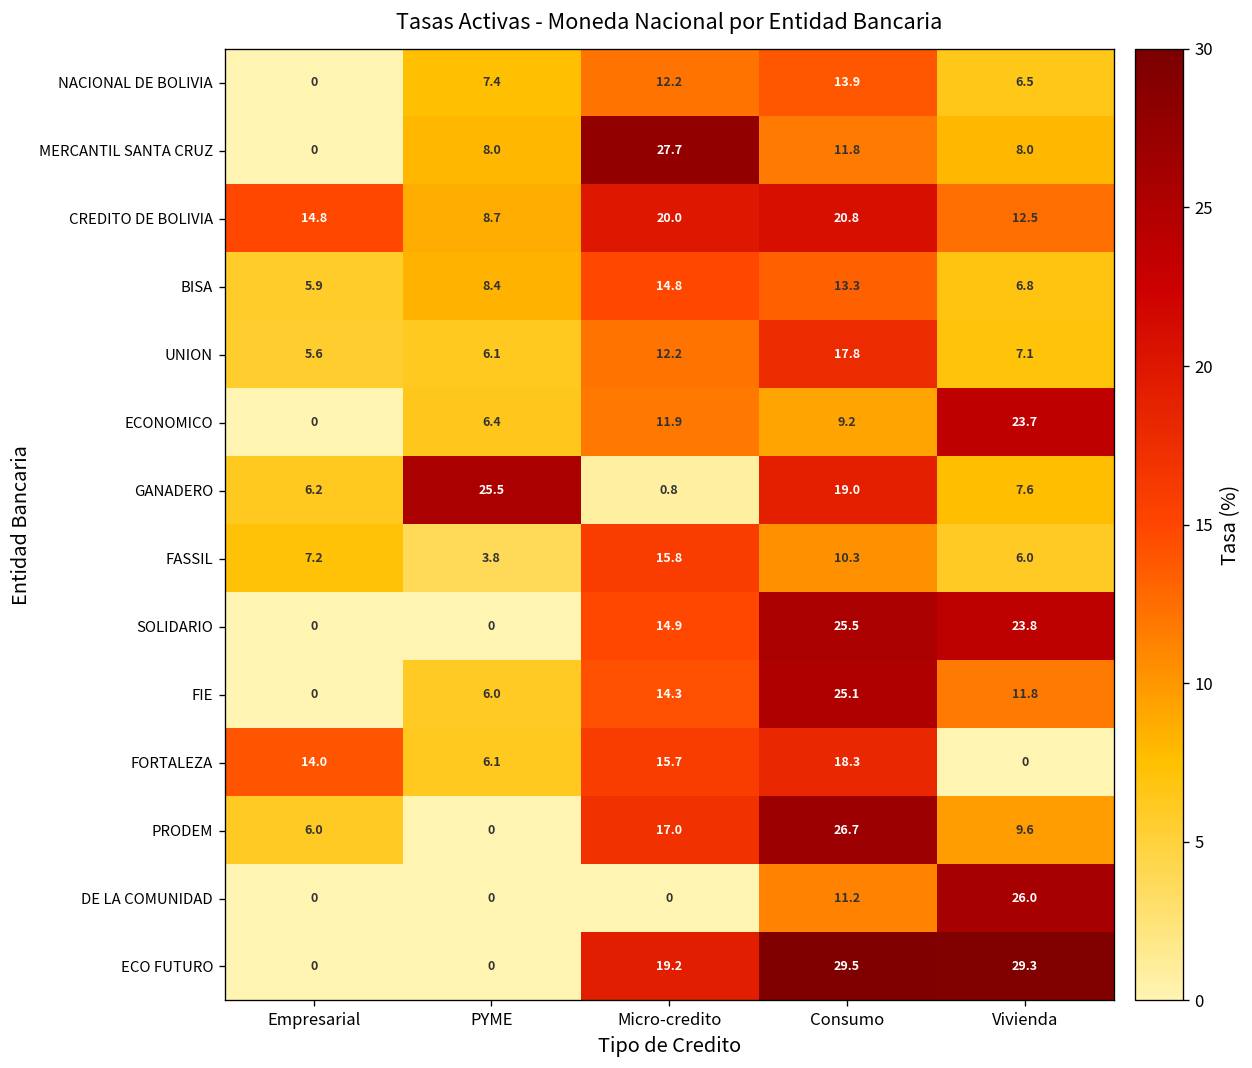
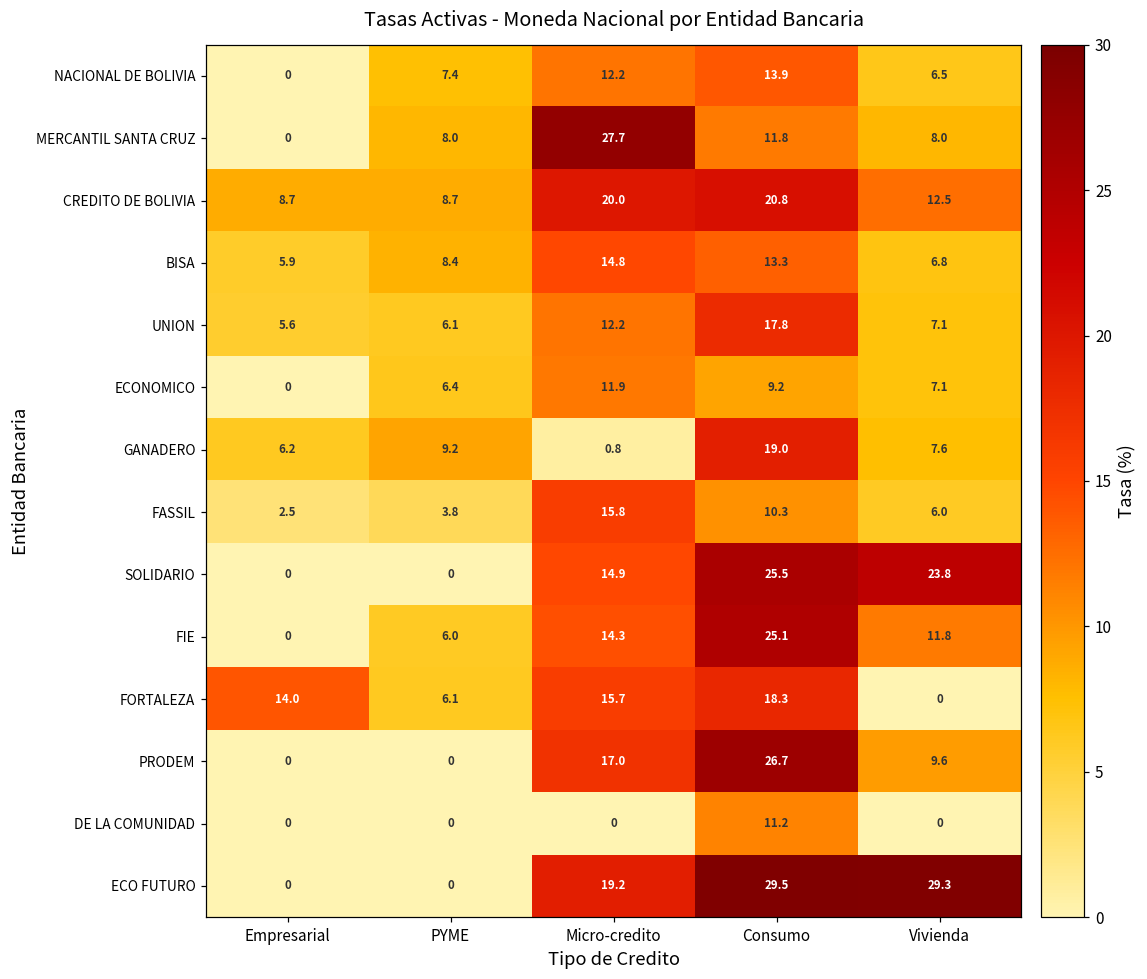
CREDITO DE BOLIVIA, Empresarial: 14.8 -> 8.7
ECONOMICO, Vivienda: 23.7 -> 7.1
GANADERO, PYME: 25.5 -> 9.2
FASSIL, Empresarial: 7.2 -> 2.5
PRODEM, Empresarial: 6.0 -> 0
DE LA COMUNIDAD, Vivienda: 26.0 -> 0
